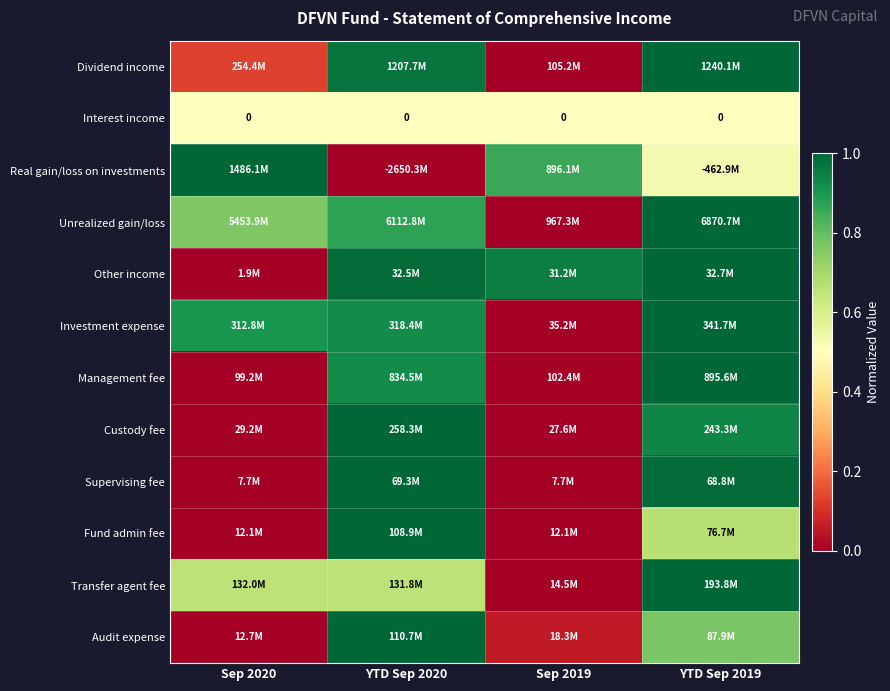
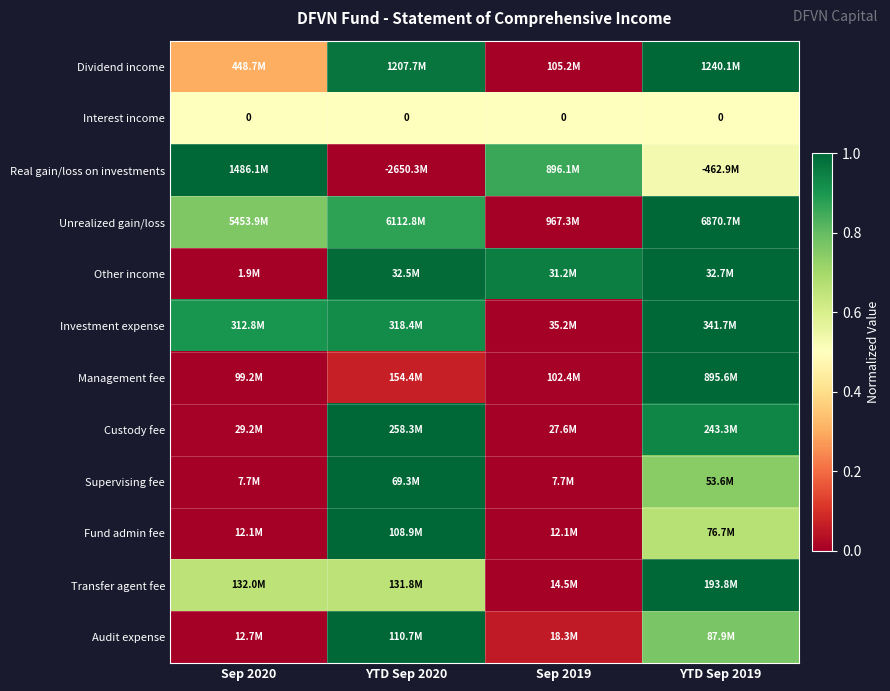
Dividend income, Sep 2020: 254.4M -> 448.7M
Management fee, YTD Sep 2020: 834.5M -> 154.4M
Supervising fee, YTD Sep 2019: 68.8M -> 53.6M
